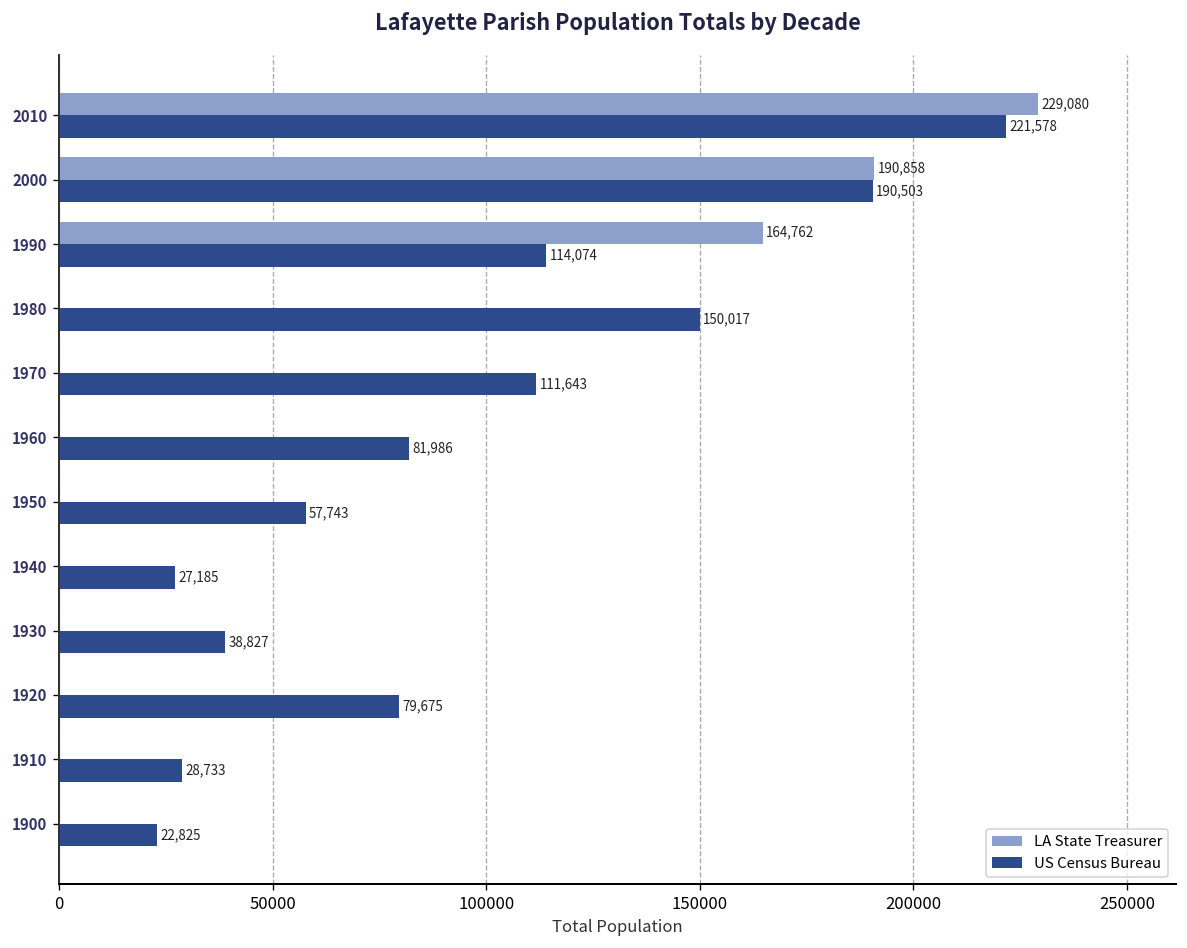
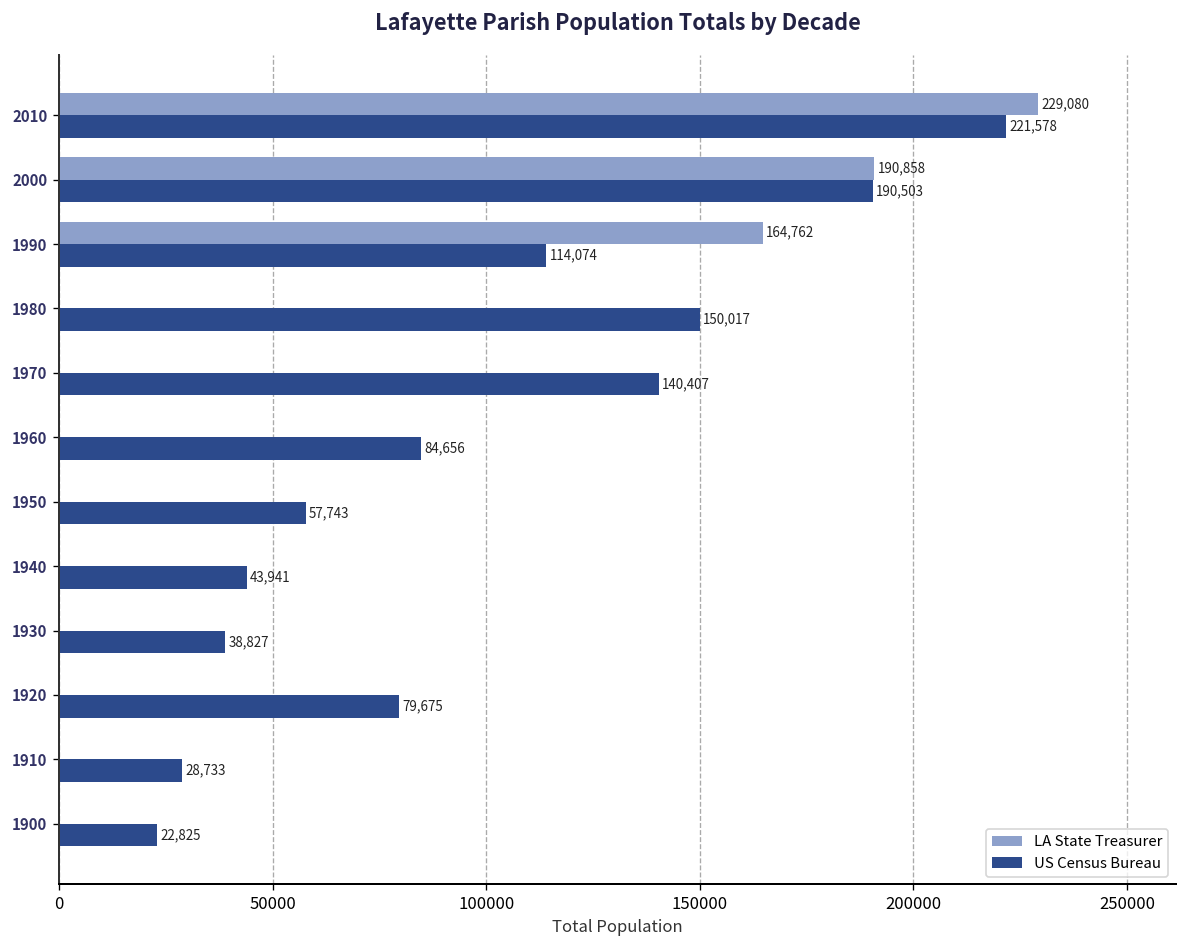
US Census Bureau, 1970: 111,643 -> 140,407
US Census Bureau, 1960: 81,986 -> 84,656
US Census Bureau, 1940: 27,185 -> 43,941
